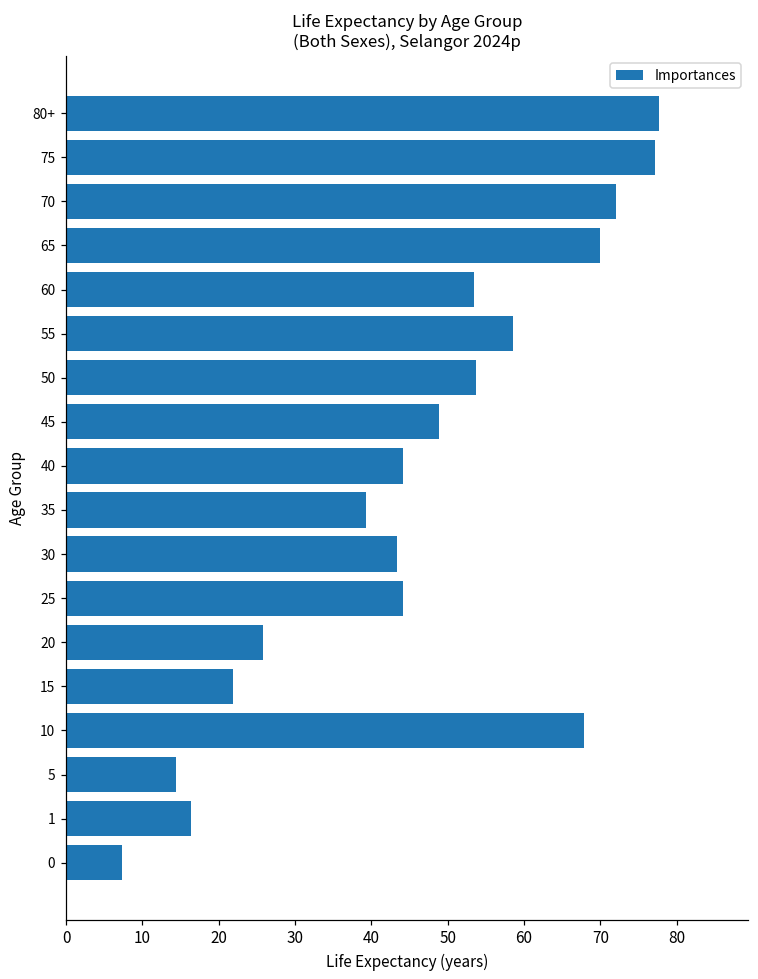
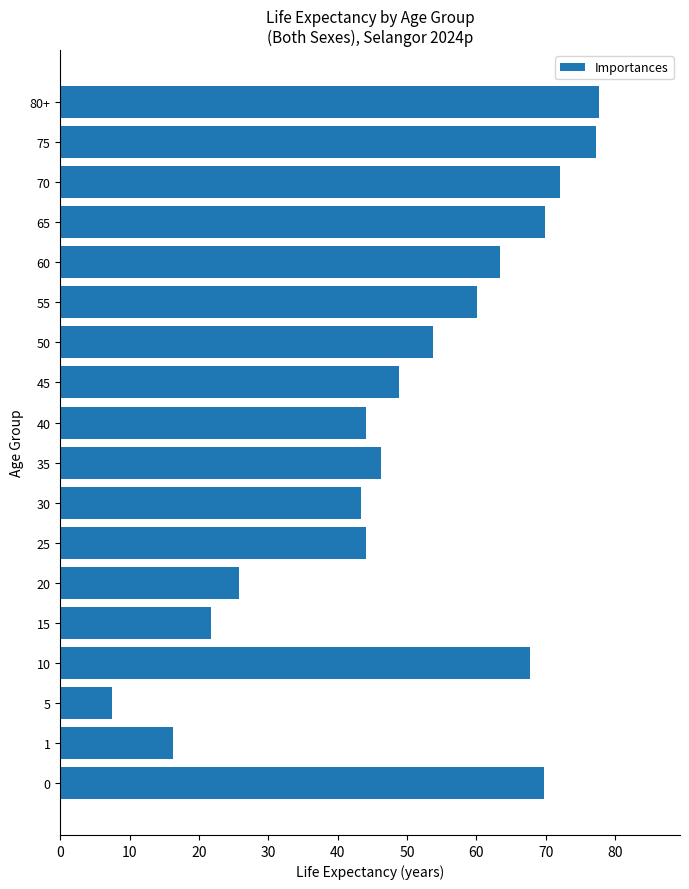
60: 53 -> 63
55: 59 -> 60
35: 39 -> 46
5: 14 -> 8
0: 7 -> 70
